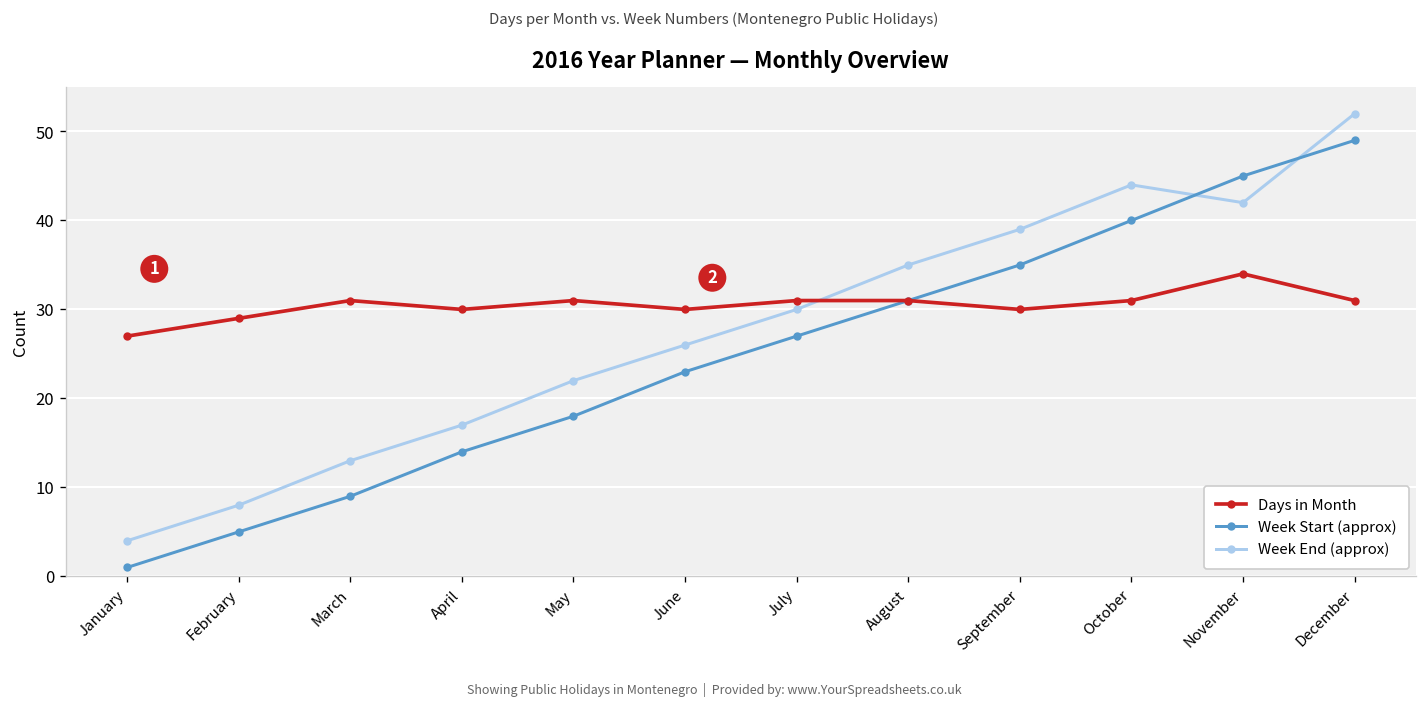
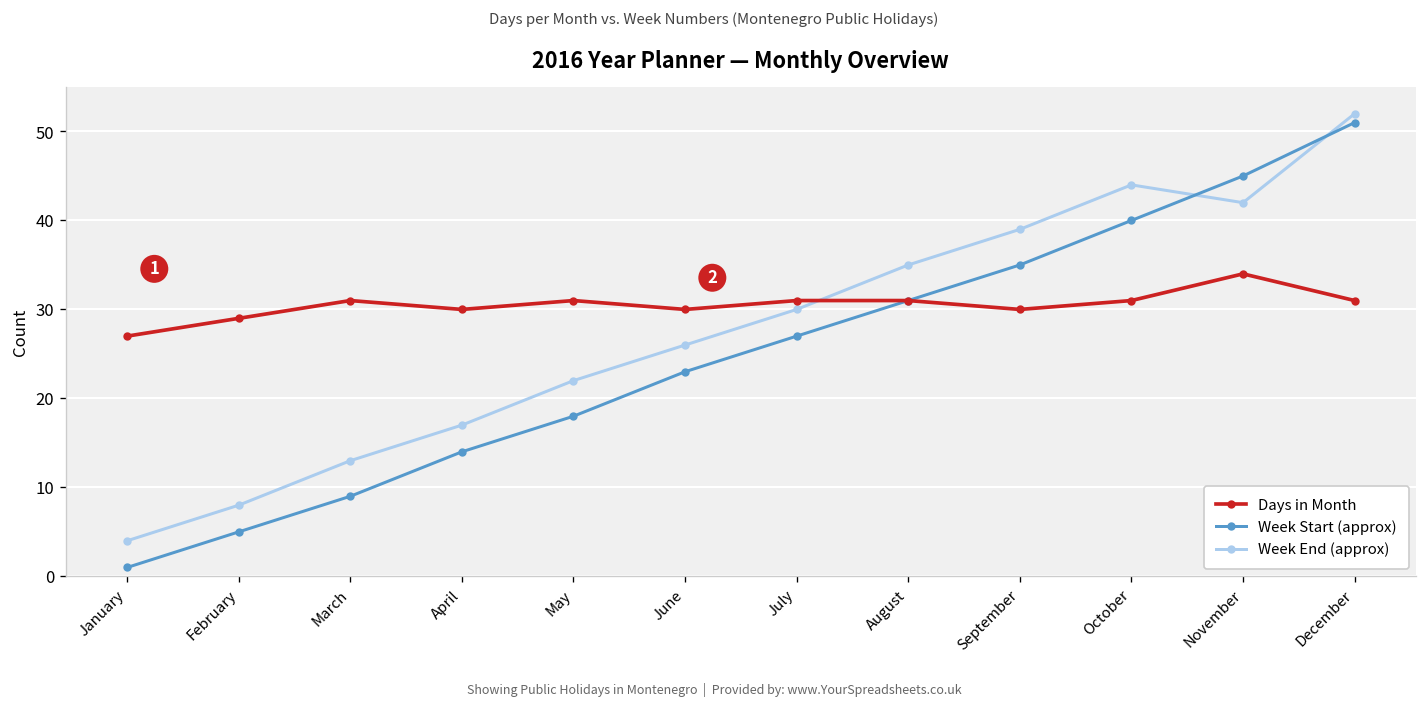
Week Start (approx), December: 49 -> 51
